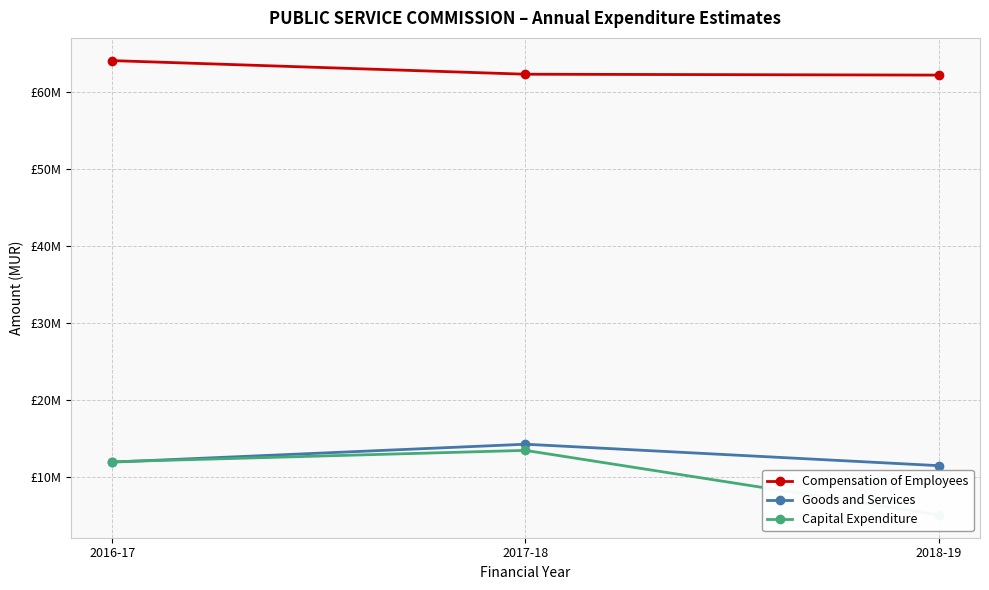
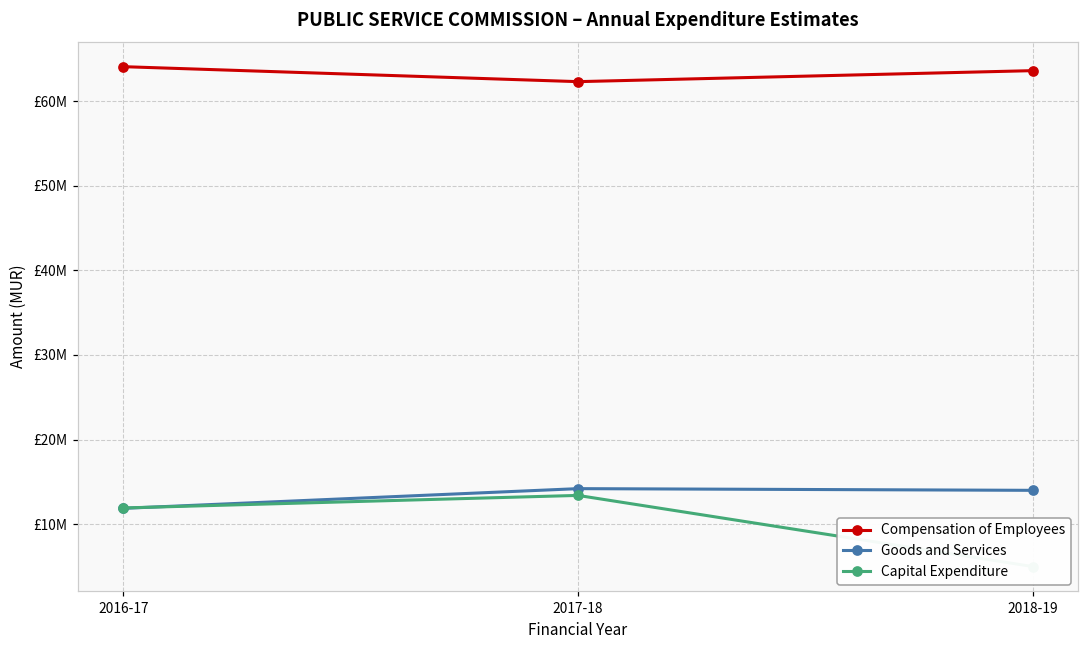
Compensation of Employees, 2018-19: £62000000 -> £64000000
Goods and Services, 2018-19: £11000000 -> £14000000
